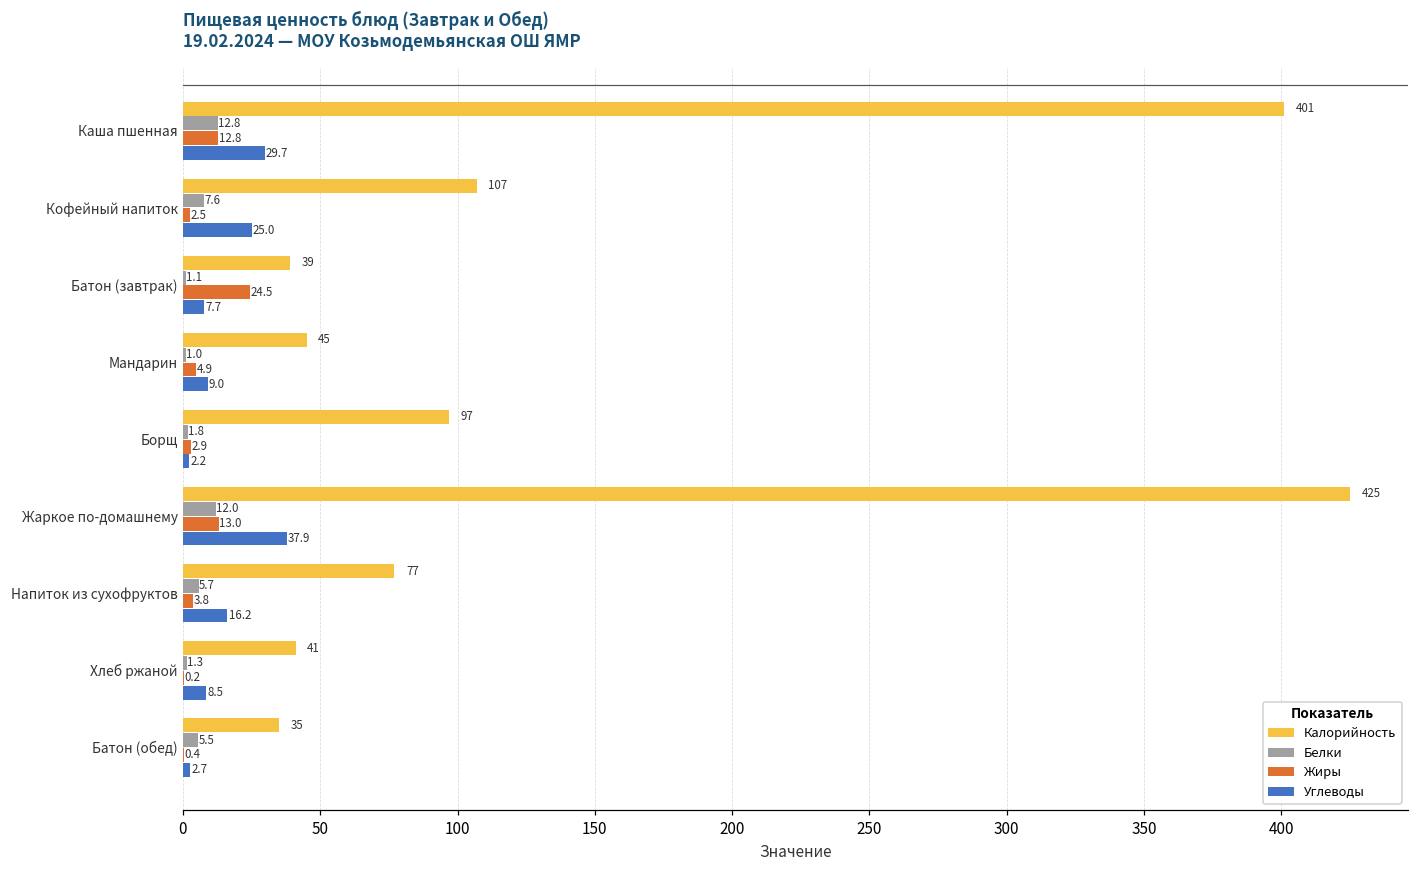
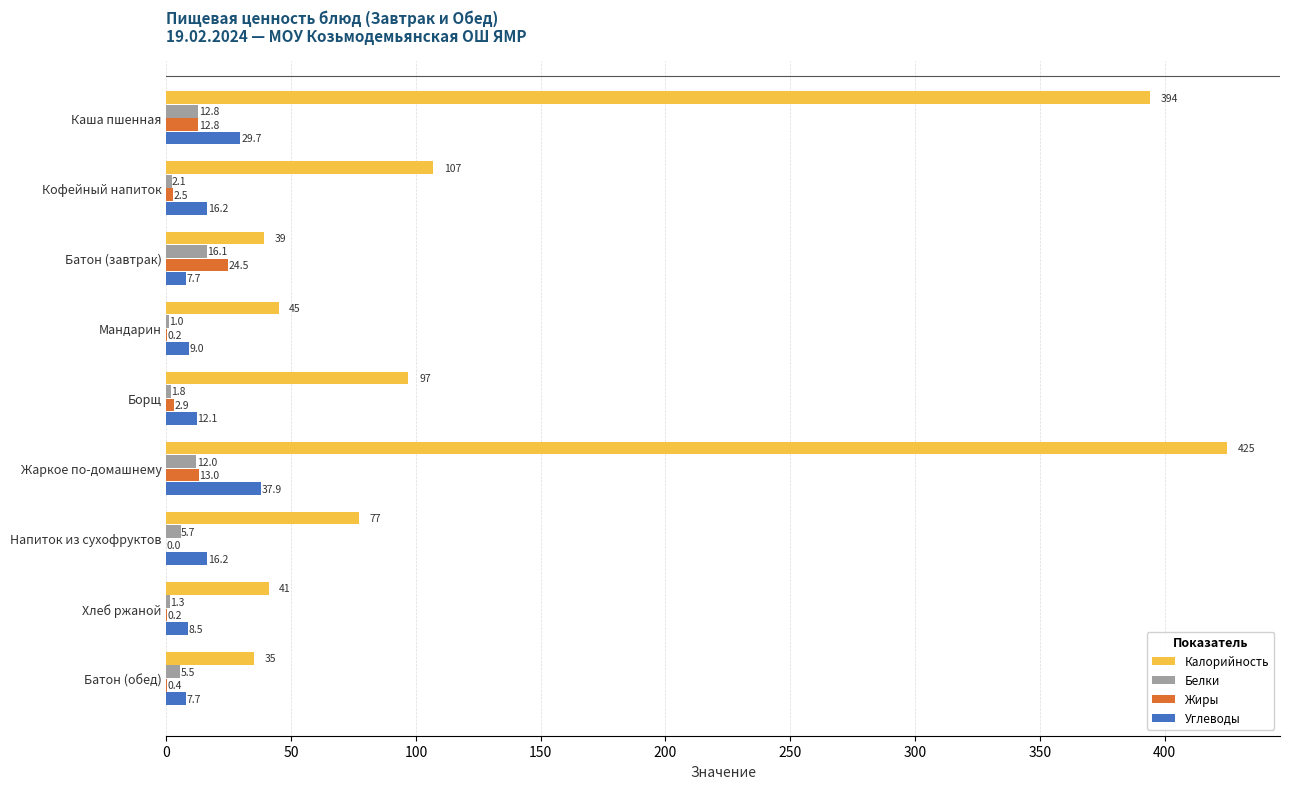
Калорийность, Каша пшенная: 401 -> 394
Белки, Кофейный напиток: 7.6 -> 2.1
Углеводы, Кофейный напиток: 25.0 -> 16.2
Белки, Батон (завтрак): 1.1 -> 16.1
Жиры, Мандарин: 4.9 -> 0.2
Углеводы, Борщ: 2.2 -> 12.1
Жиры, Напиток из сухофруктов: 3.8 -> 0.0
Углеводы, Батон (обед): 2.7 -> 7.7
